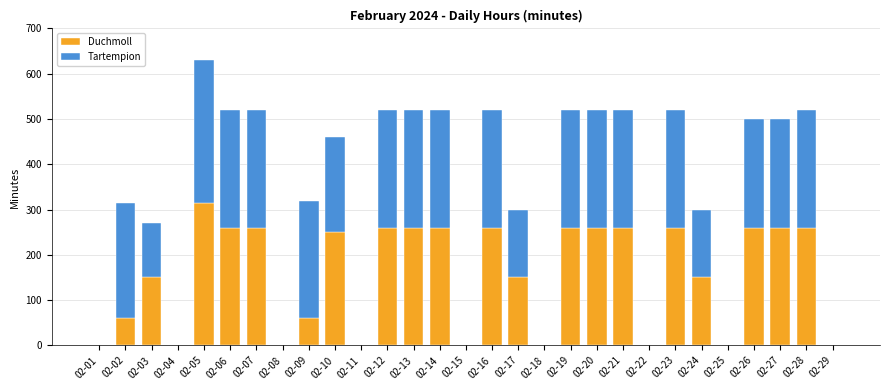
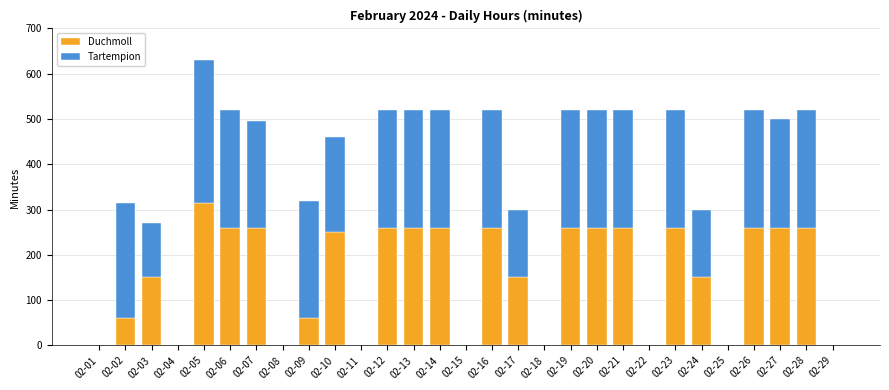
Tartempion, 02-07: 260 -> 240
Tartempion, 02-26: 240 -> 260
